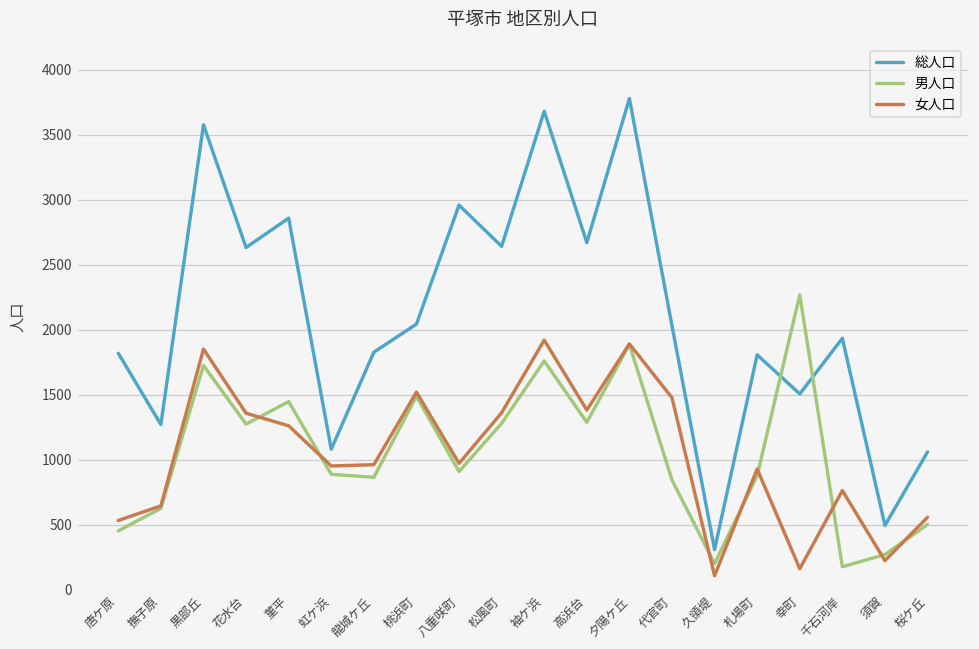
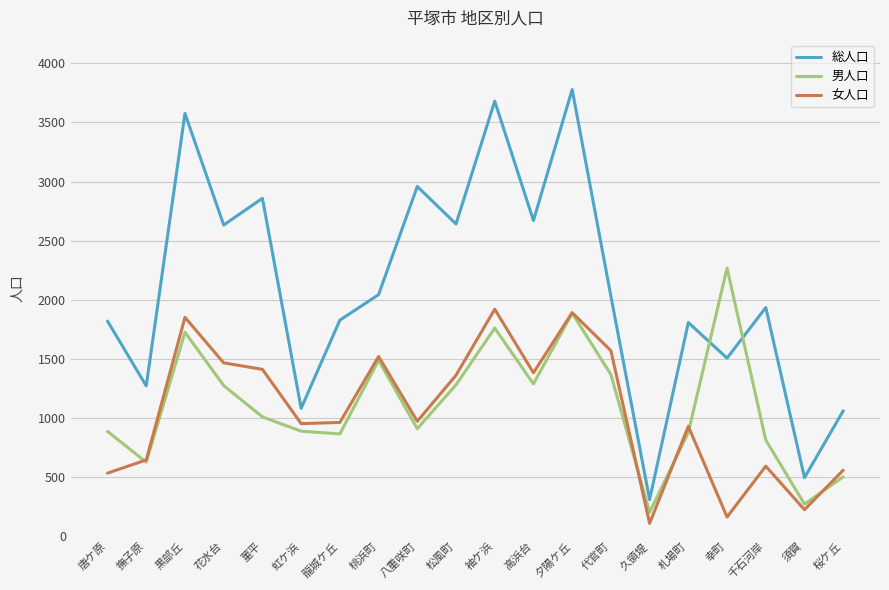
男人口, 唐ケ原: 450 -> 890
女人口, 花水台: 1360 -> 1470
男人口, 菫平: 1450 -> 1010
女人口, 菫平: 1260 -> 1410
男人口, 代官町: 840 -> 1370
女人口, 代官町: 1480 -> 1570
男人口, 千石河岸: 180 -> 810
女人口, 千石河岸: 760 -> 590
